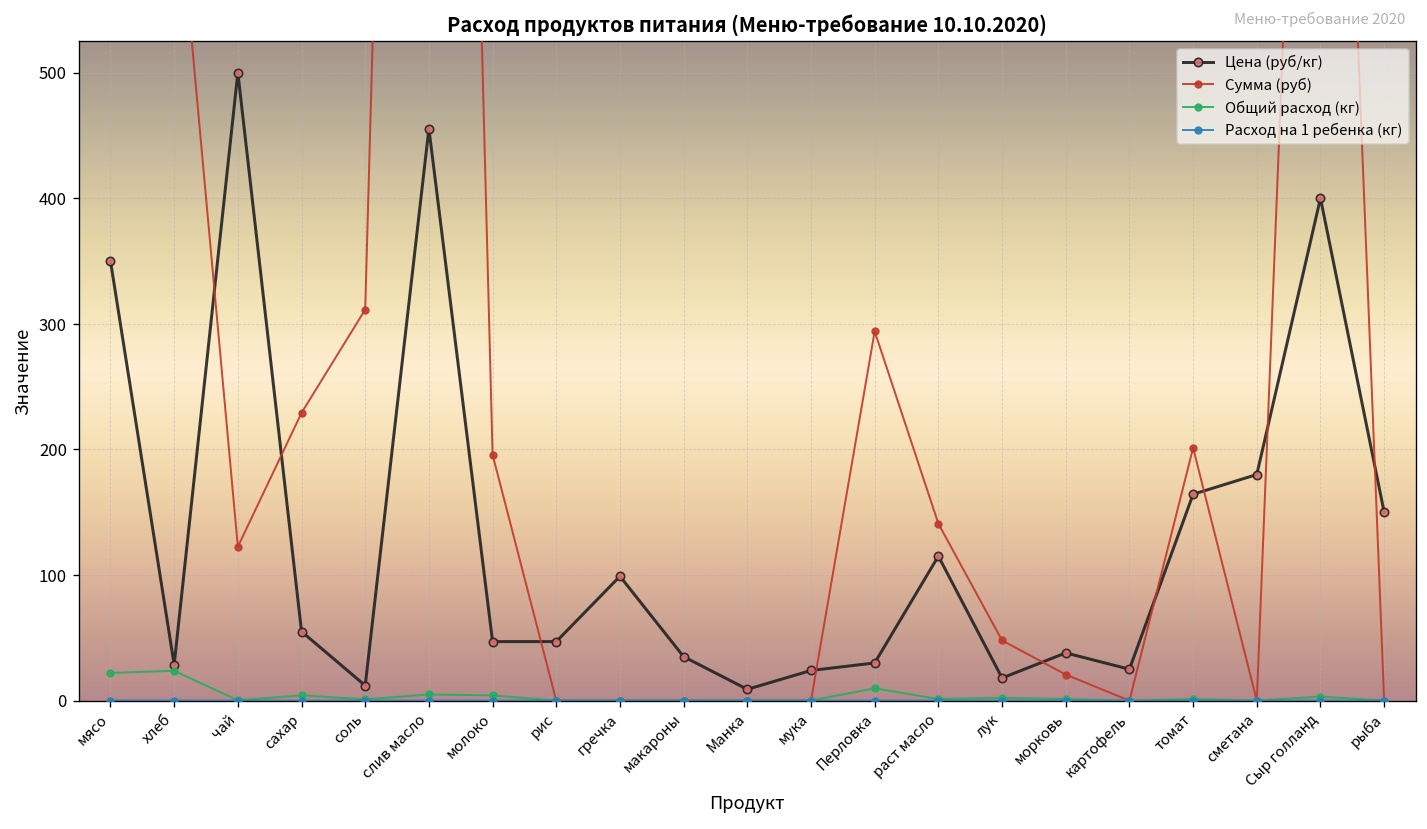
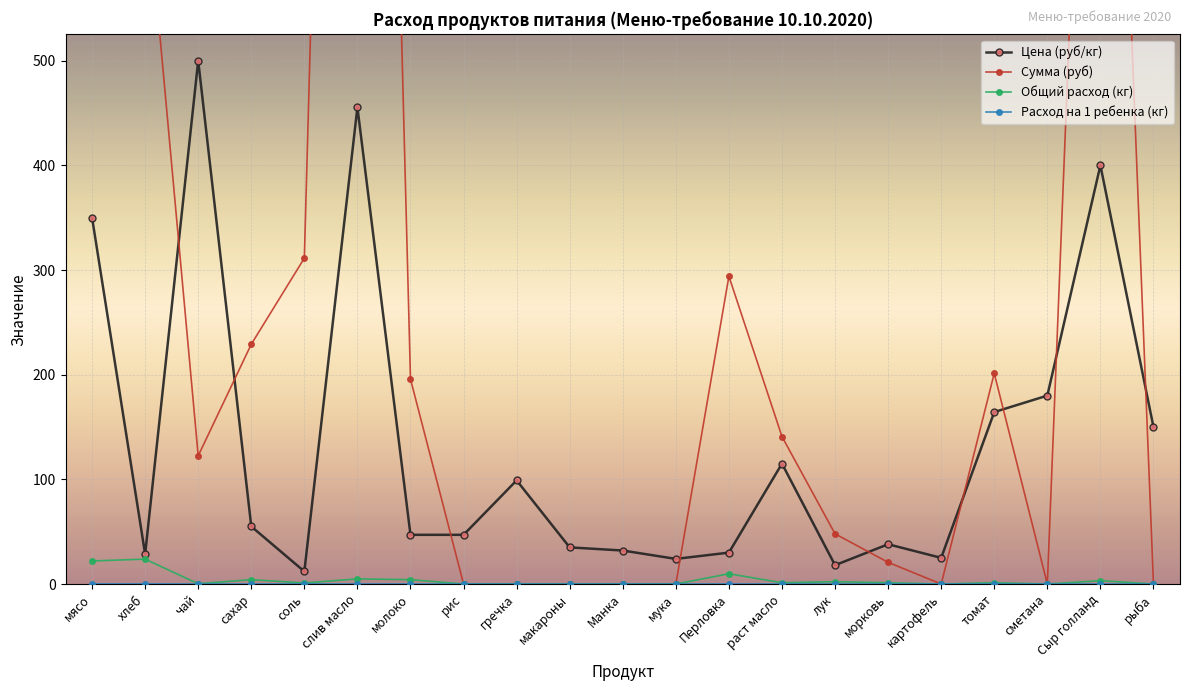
Цена (руб/кг), Манка: 9 -> 32
